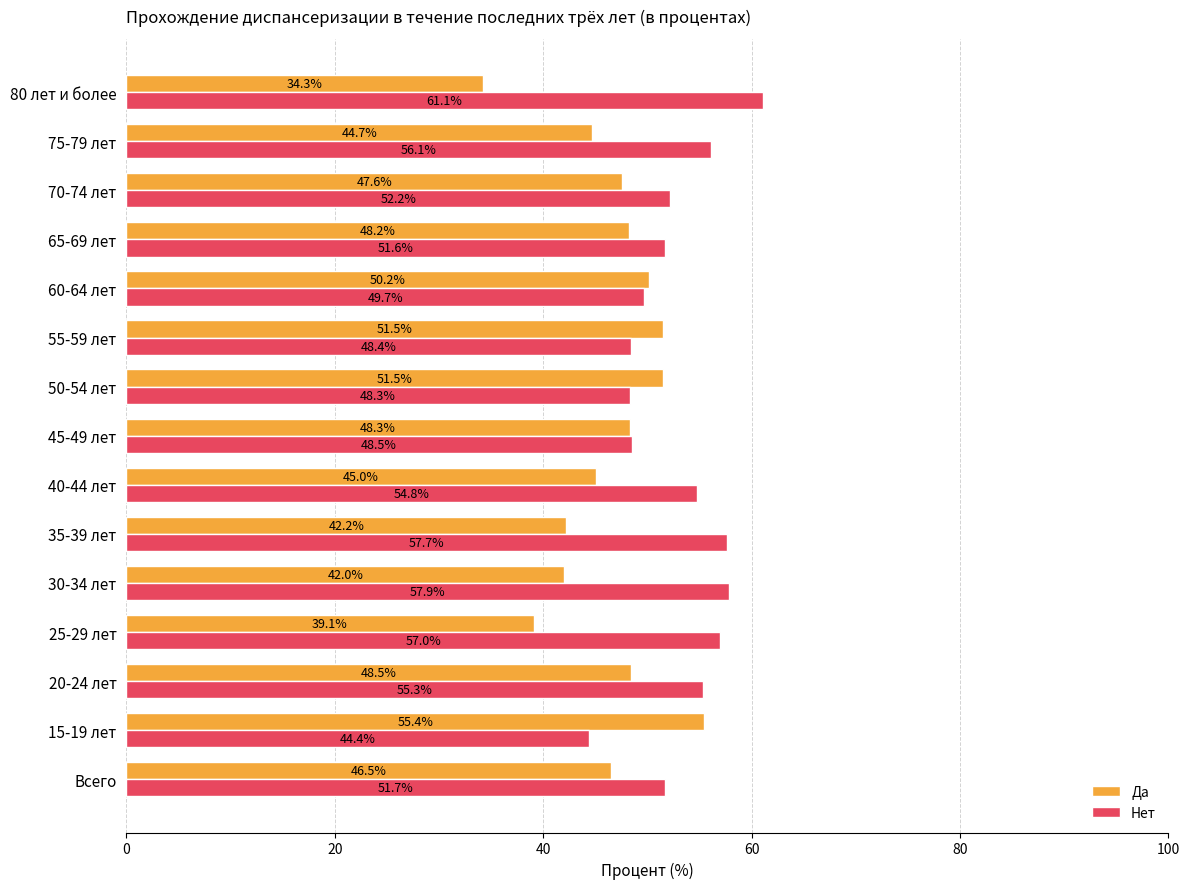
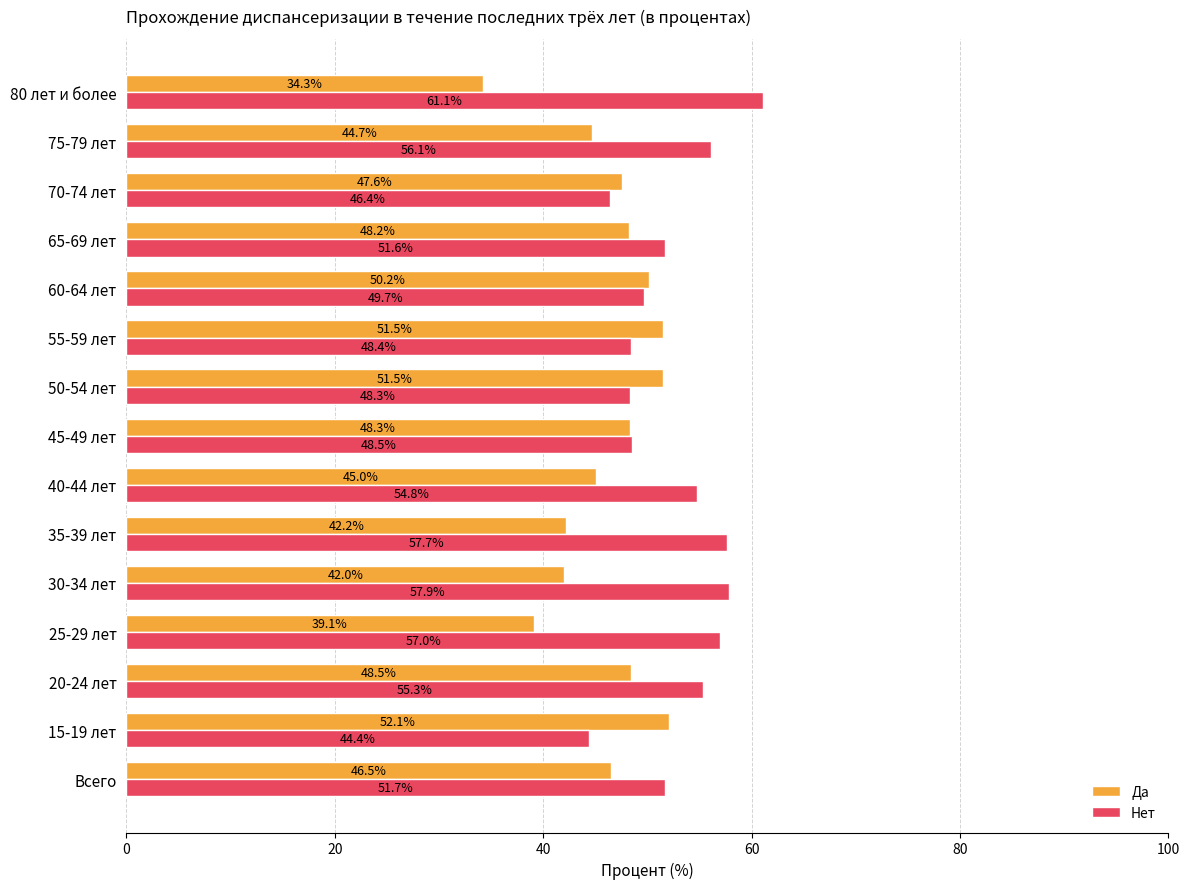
Нет, 70-74 лет: 52.2% -> 46.4%
Да, 15-19 лет: 55.4% -> 52.1%
